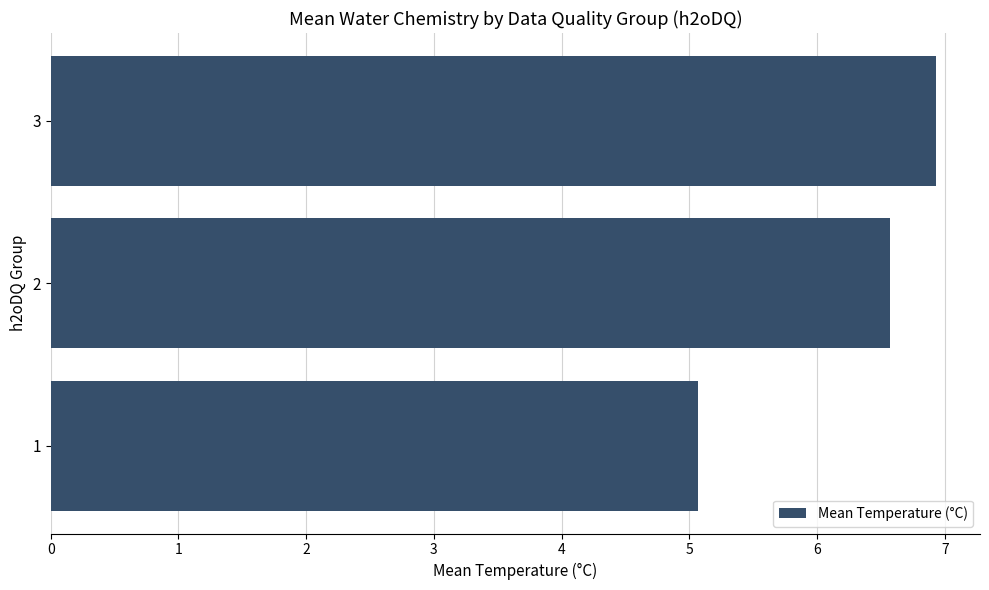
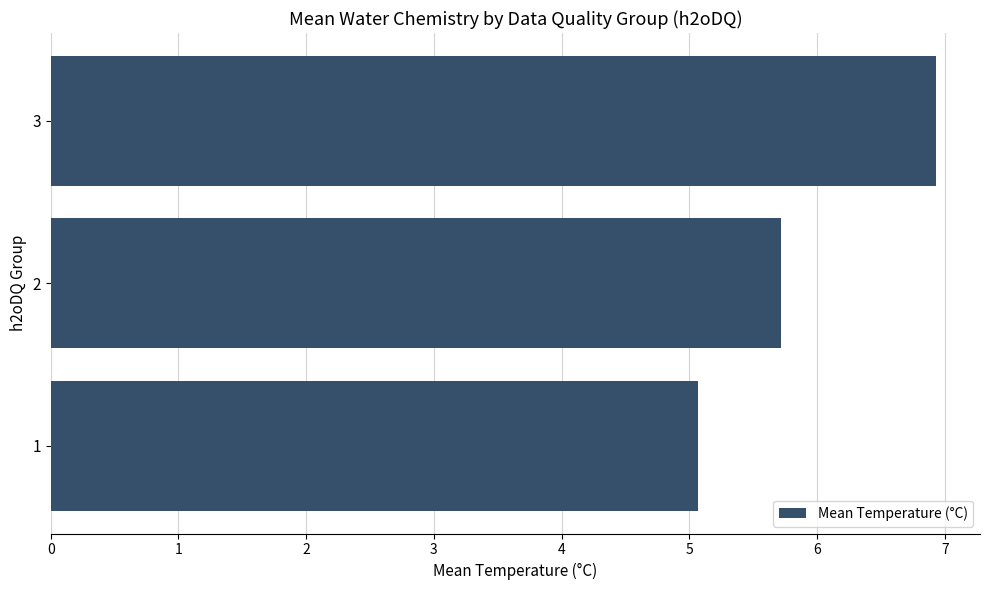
2: 6.57 -> 5.72
